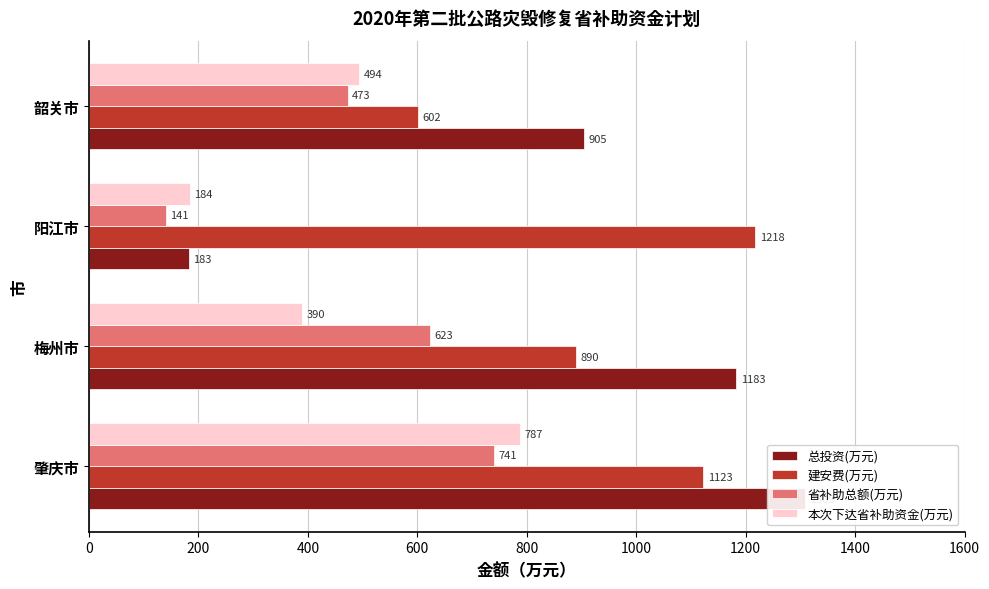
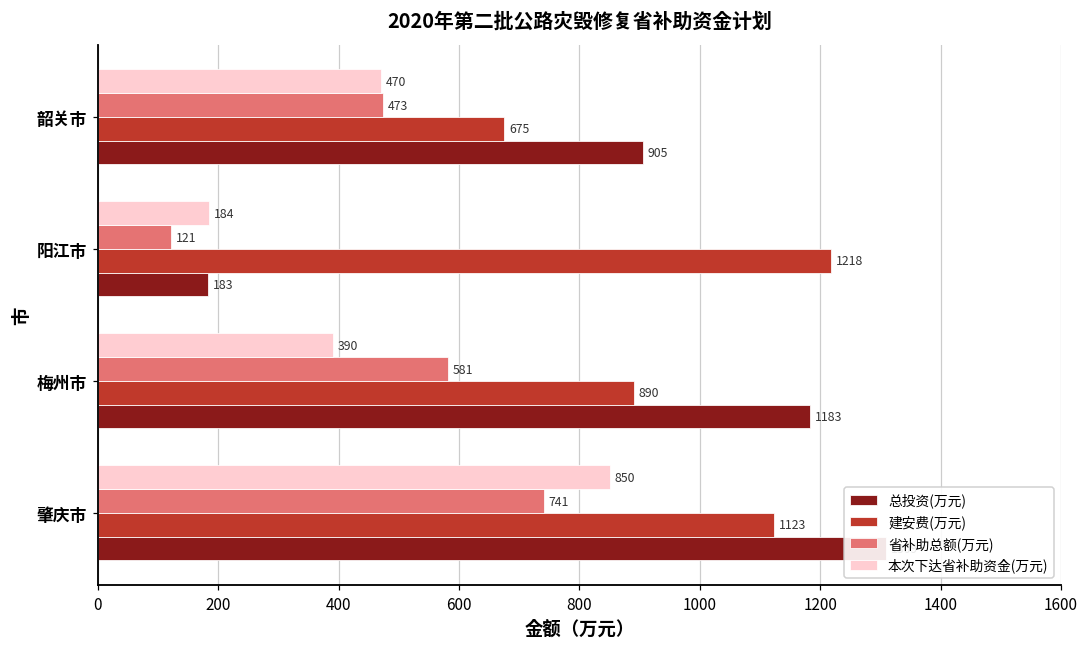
本次下达省补助资金(万元), 韶关市: 494 -> 470
建安费(万元), 韶关市: 602 -> 675
省补助总额(万元), 阳江市: 141 -> 121
省补助总额(万元), 梅州市: 623 -> 581
本次下达省补助资金(万元), 肇庆市: 787 -> 850
